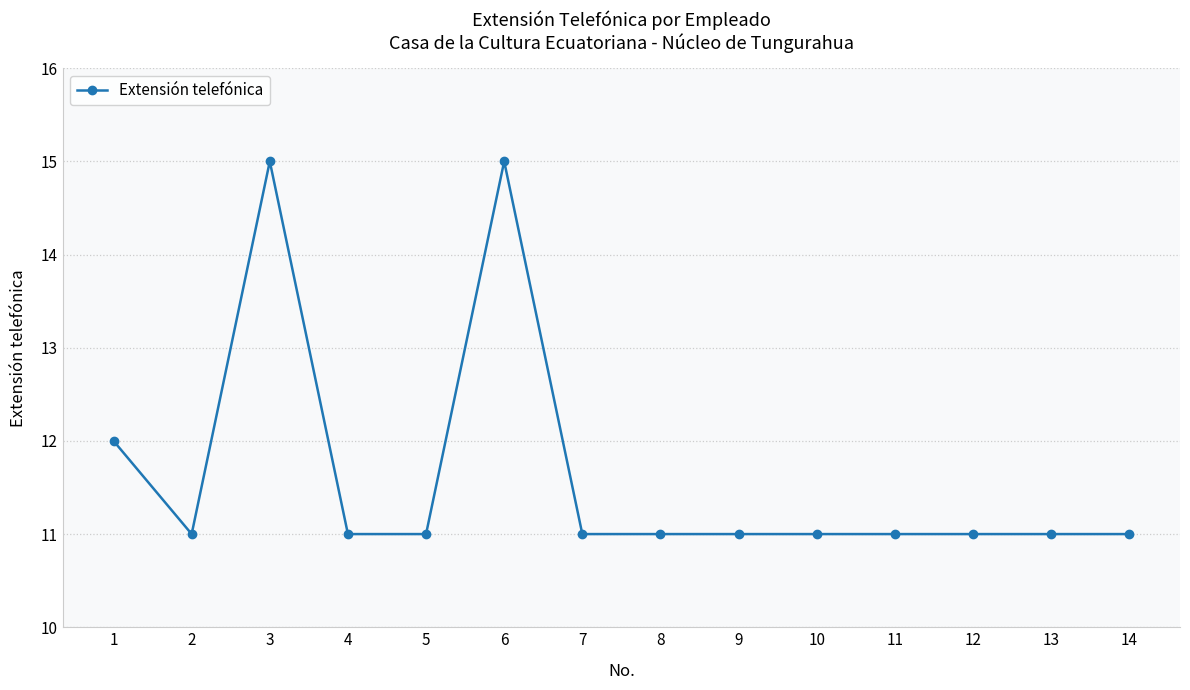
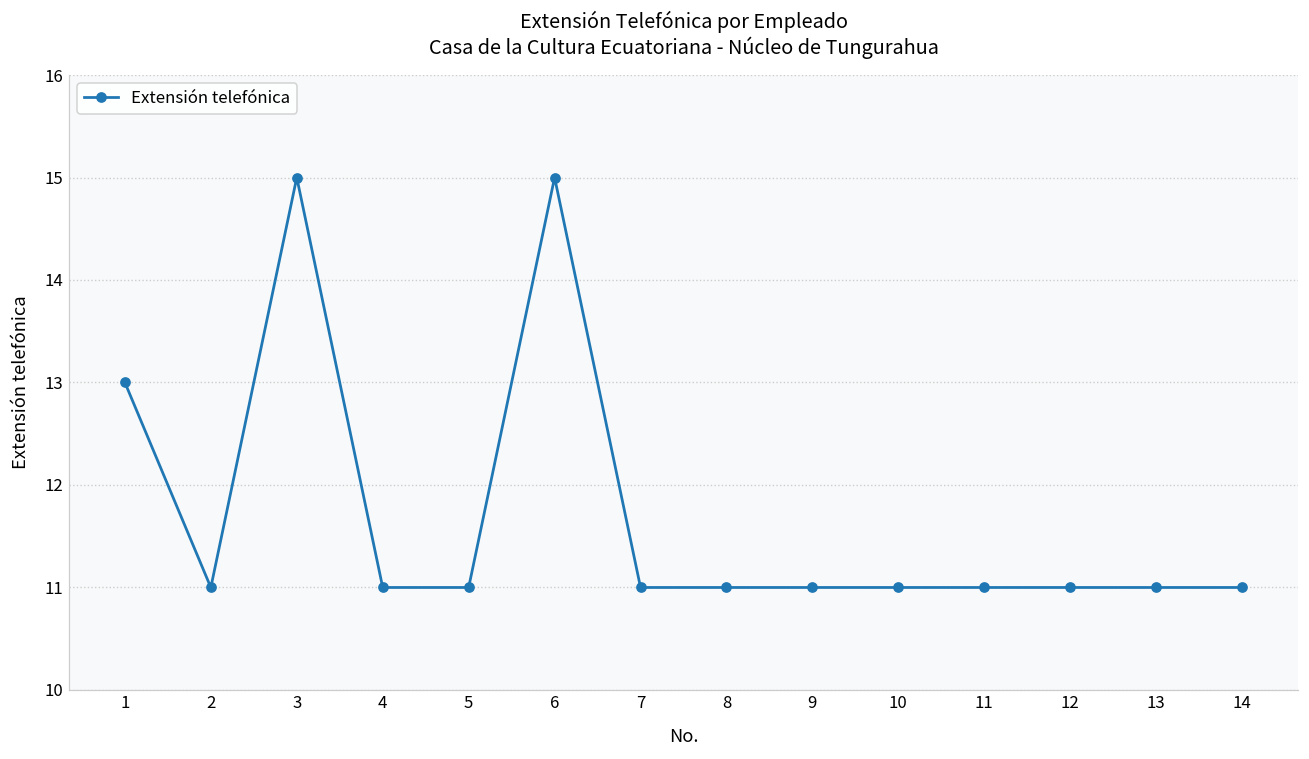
1: 12 -> 13
